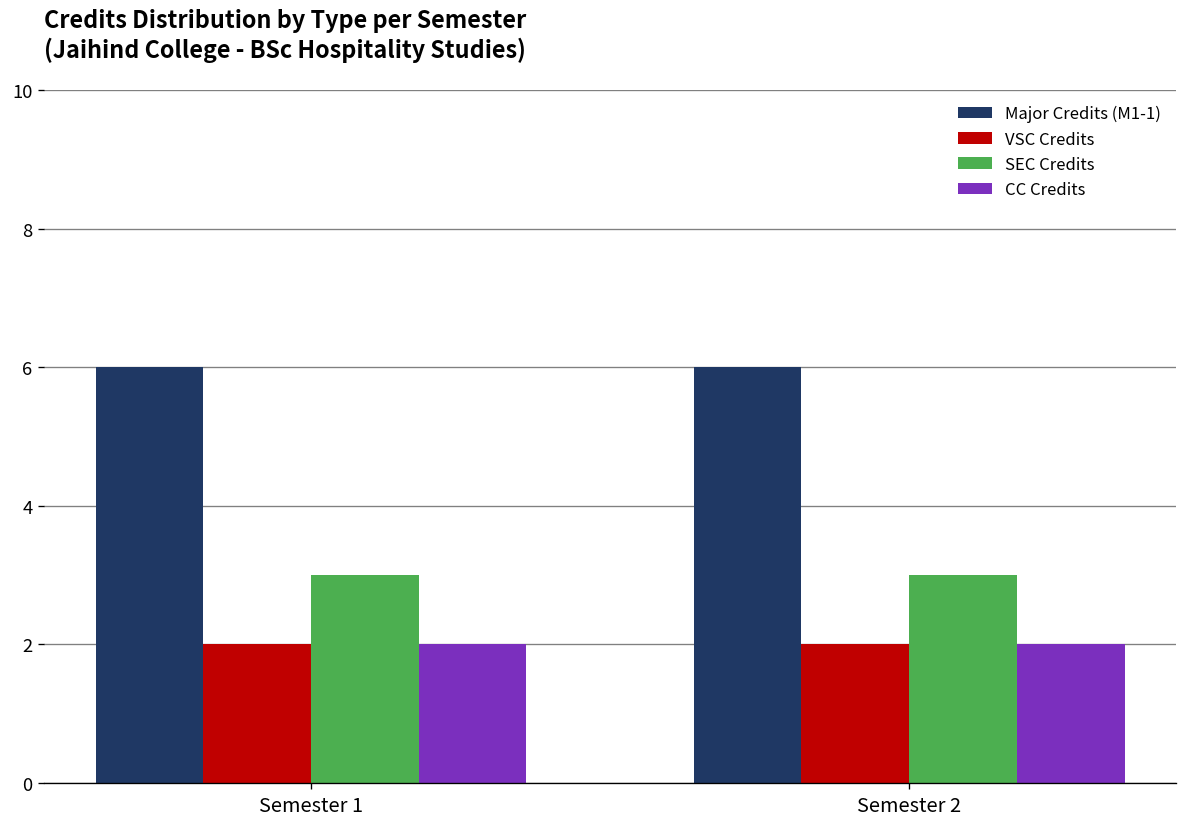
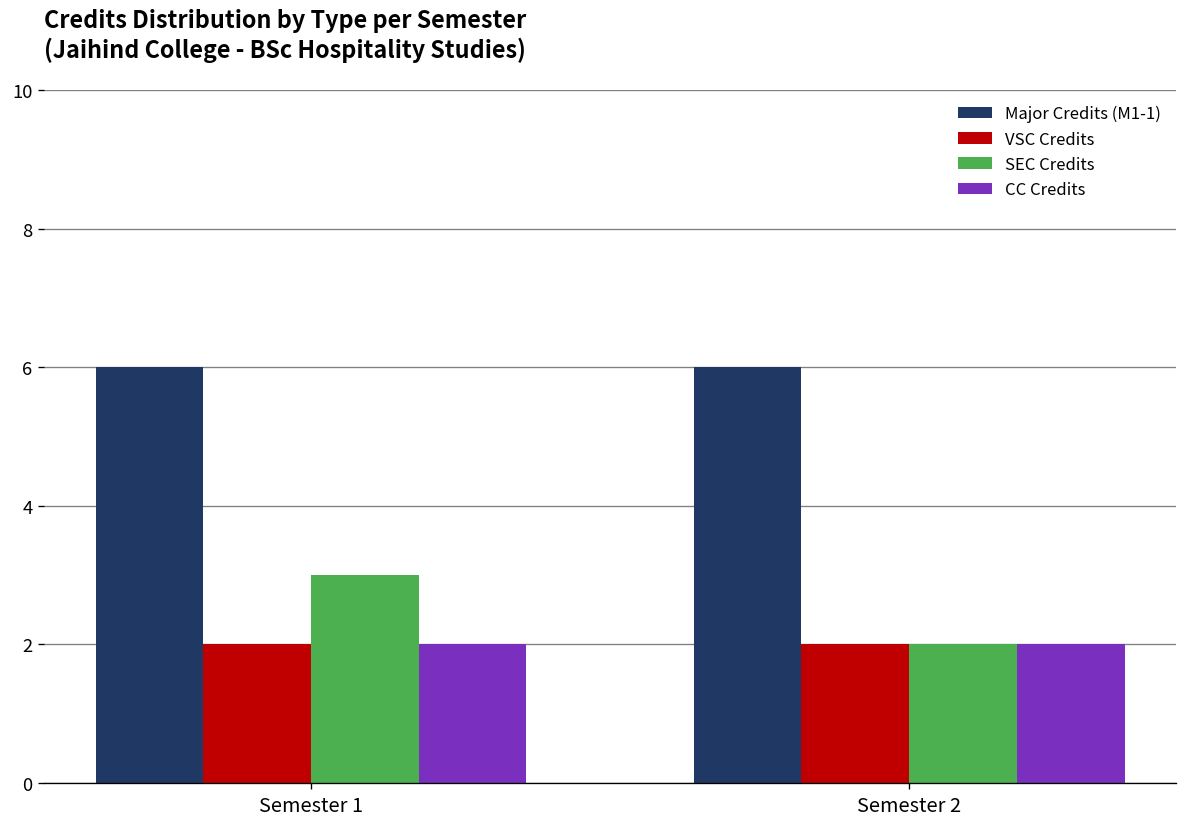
SEC Credits, Semester 2: 3 -> 2
